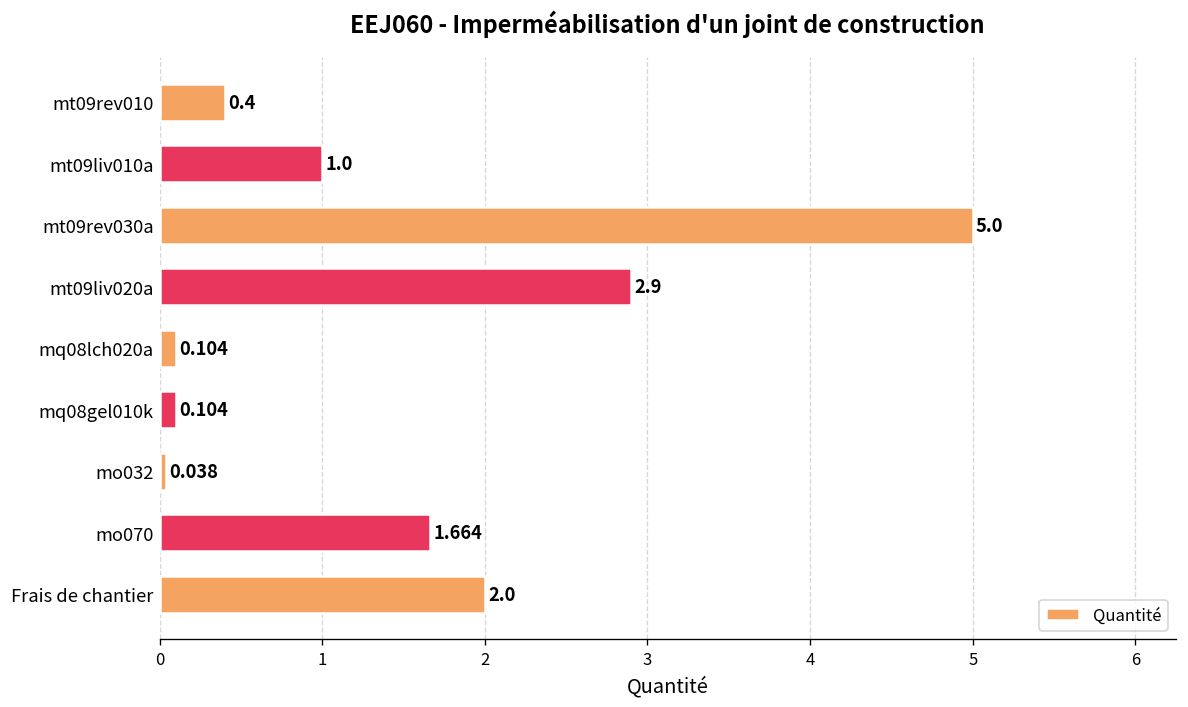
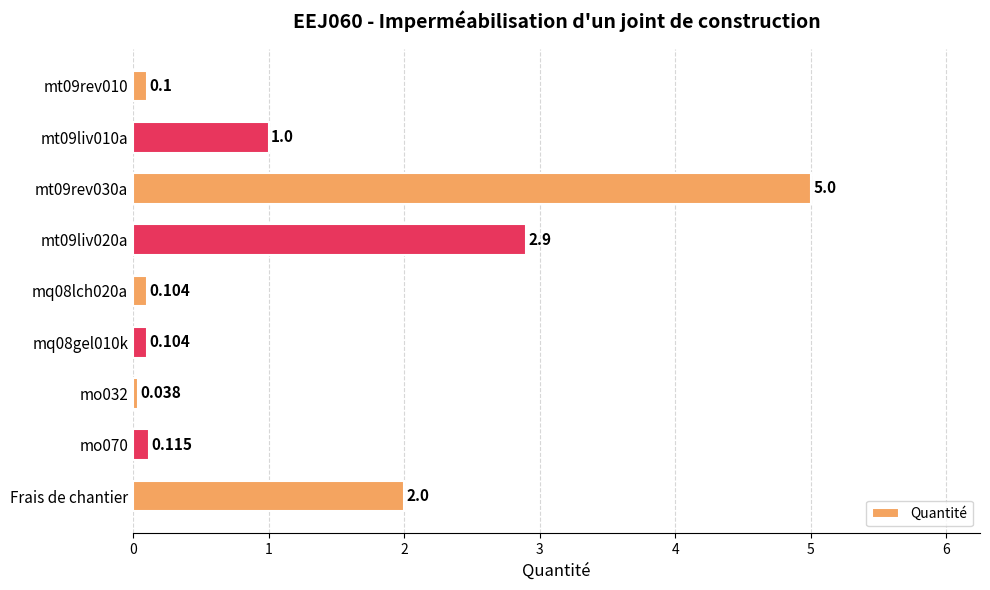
mt09rev010: 0.4 -> 0.1
mo070: 1.664 -> 0.115
